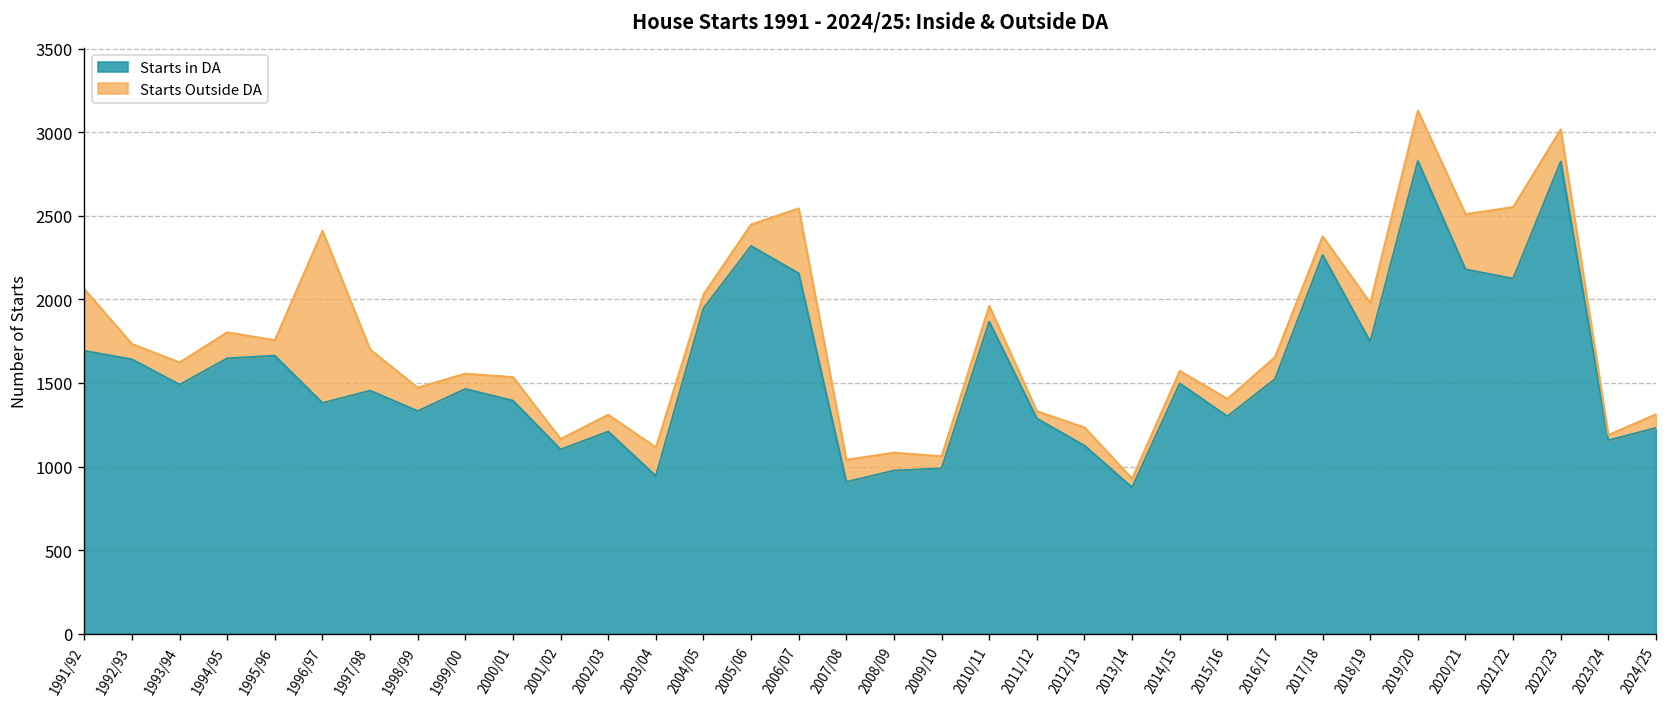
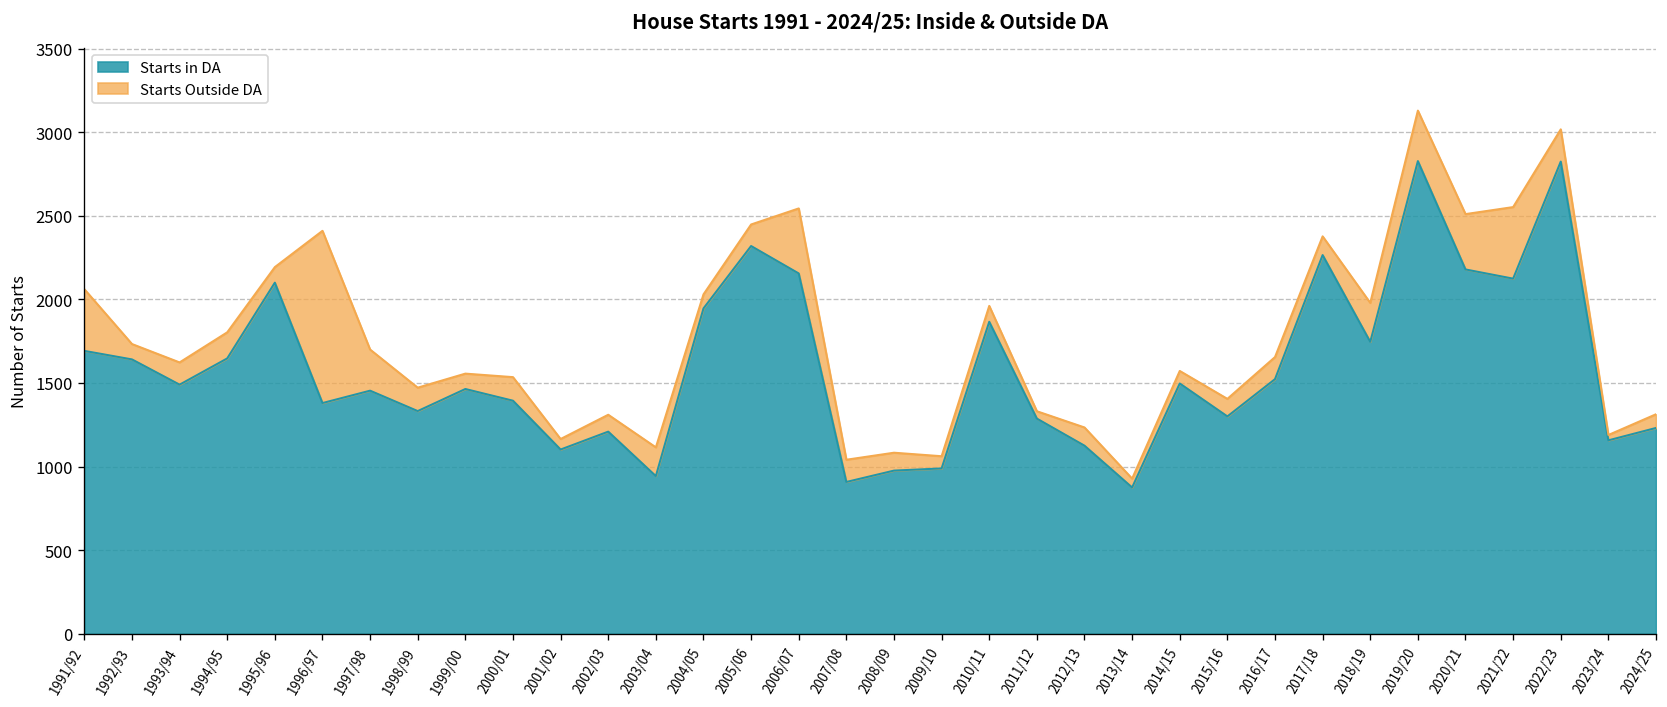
Starts in DA, 1995/96: 1660 -> 2100
